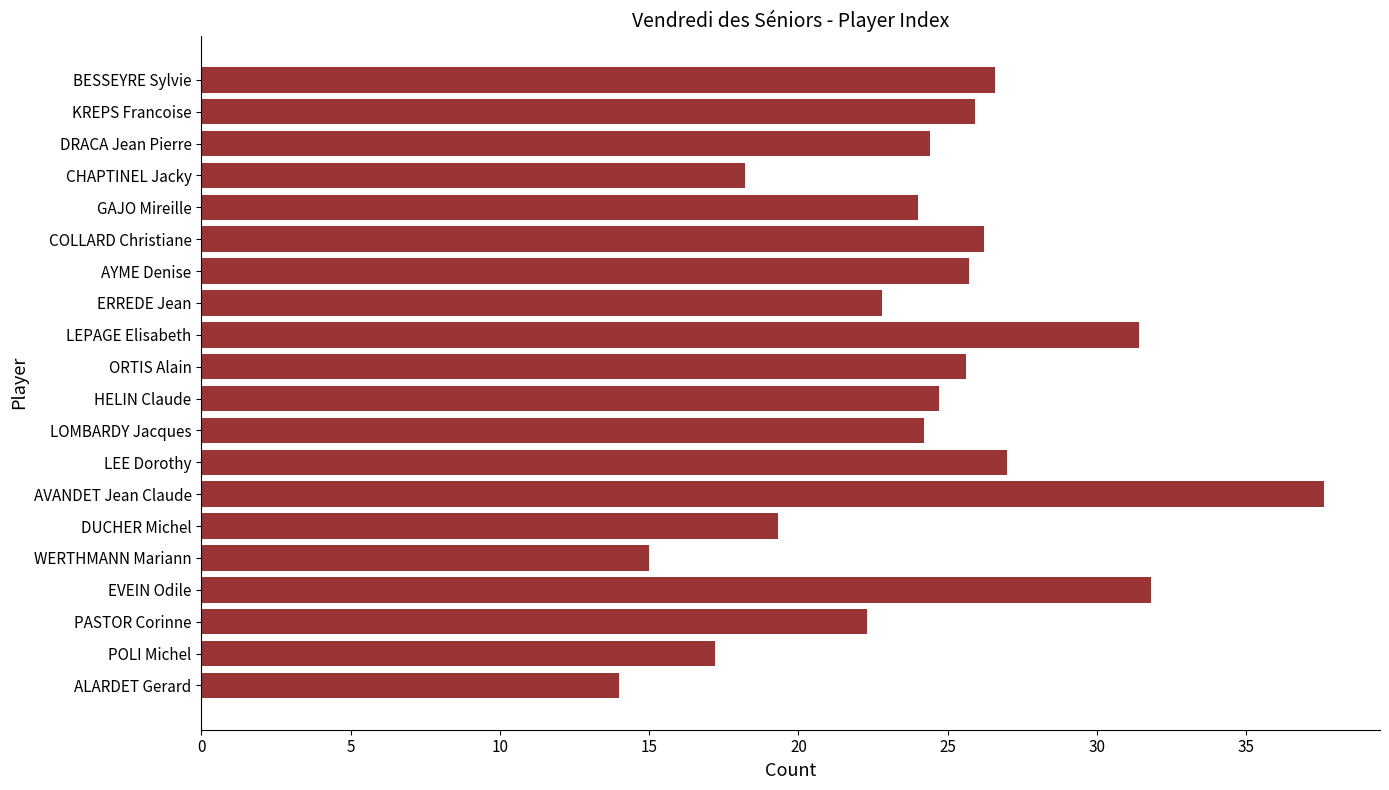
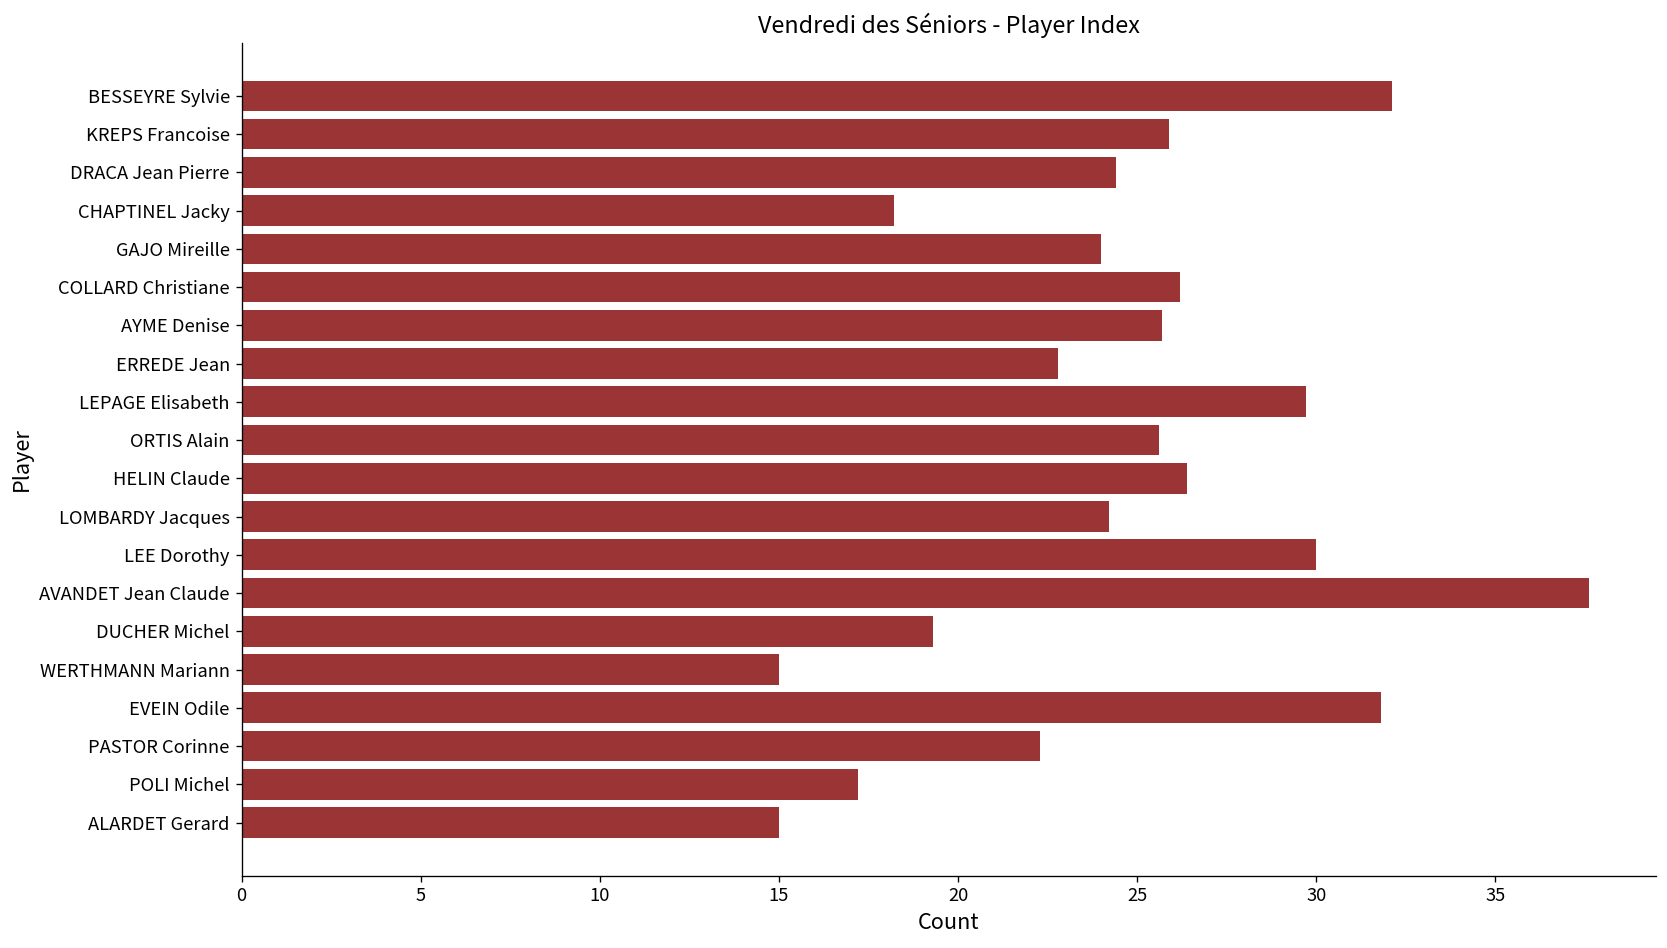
BESSEYRE Sylvie: 26.6 -> 32.1
LEPAGE Elisabeth: 31.4 -> 29.7
HELIN Claude: 24.7 -> 26.4
LEE Dorothy: 27 -> 30
ALARDET Gerard: 14 -> 15
